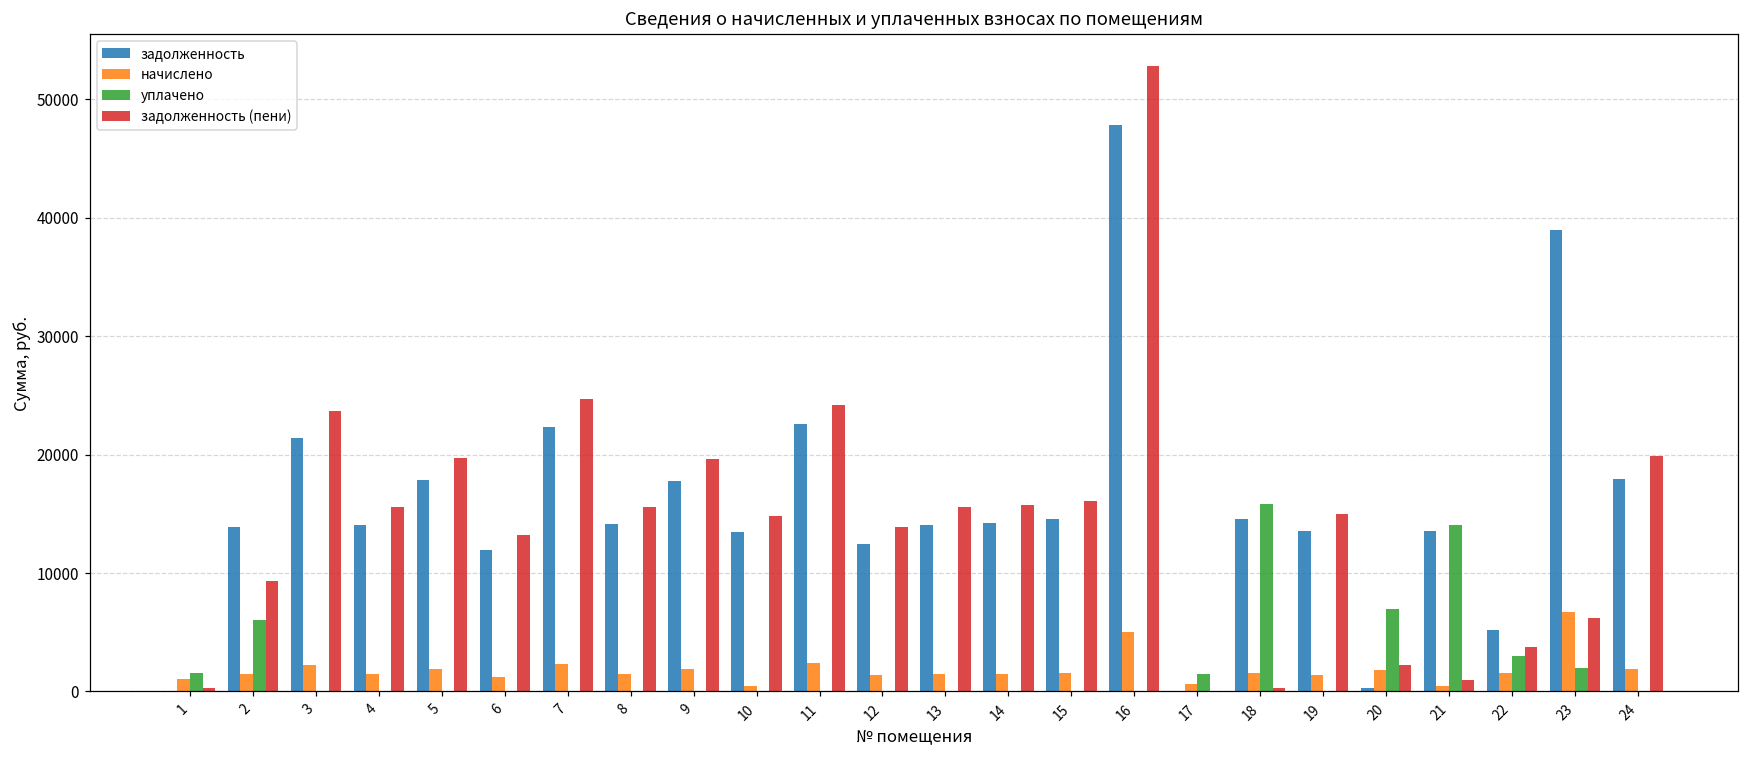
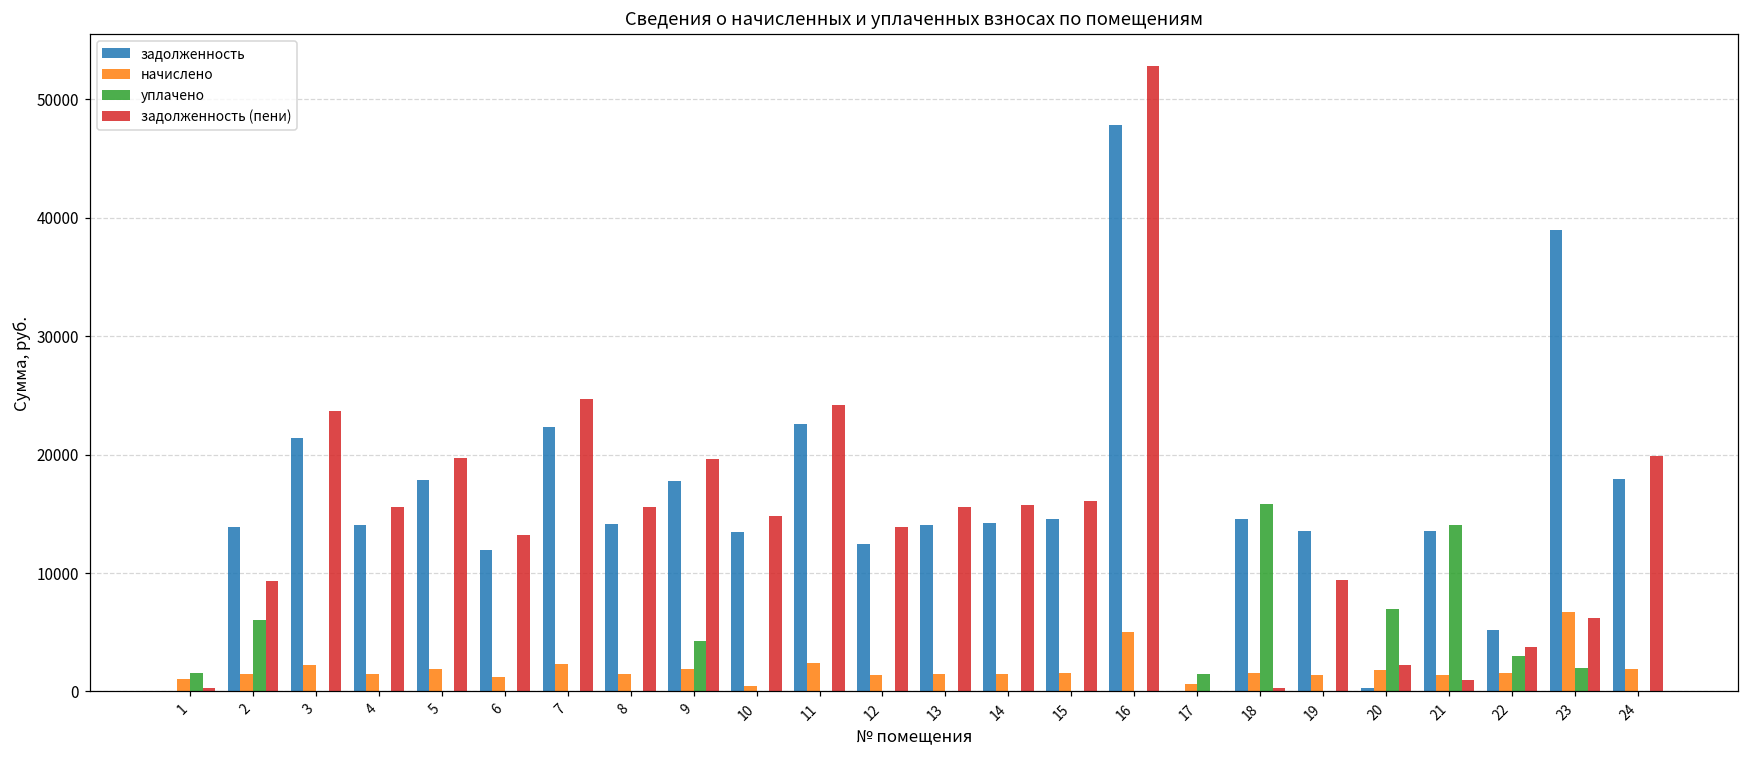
уплачено, 9: 0 -> 4300
задолженность (пени), 19: 15000 -> 9400
начислено, 21: 500 -> 1400
